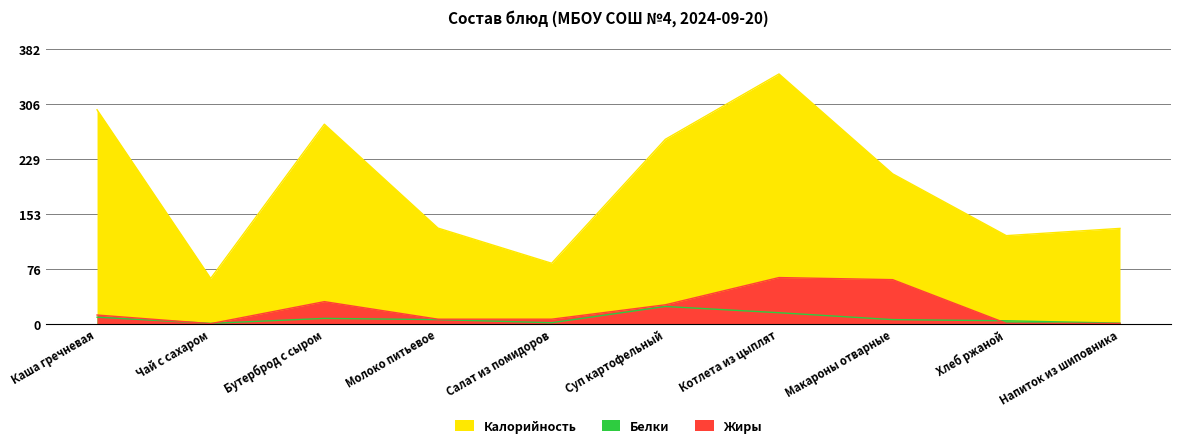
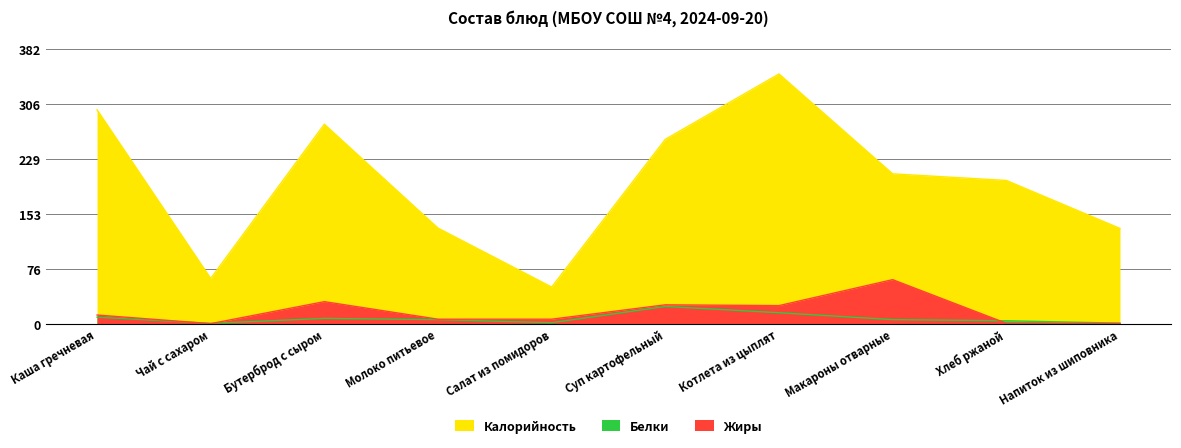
Калорийность, Салат из помидоров: 80 -> 50
Жиры, Котлета из цыплят: 60 -> 30
Калорийность, Хлеб ржаной: 120 -> 200
